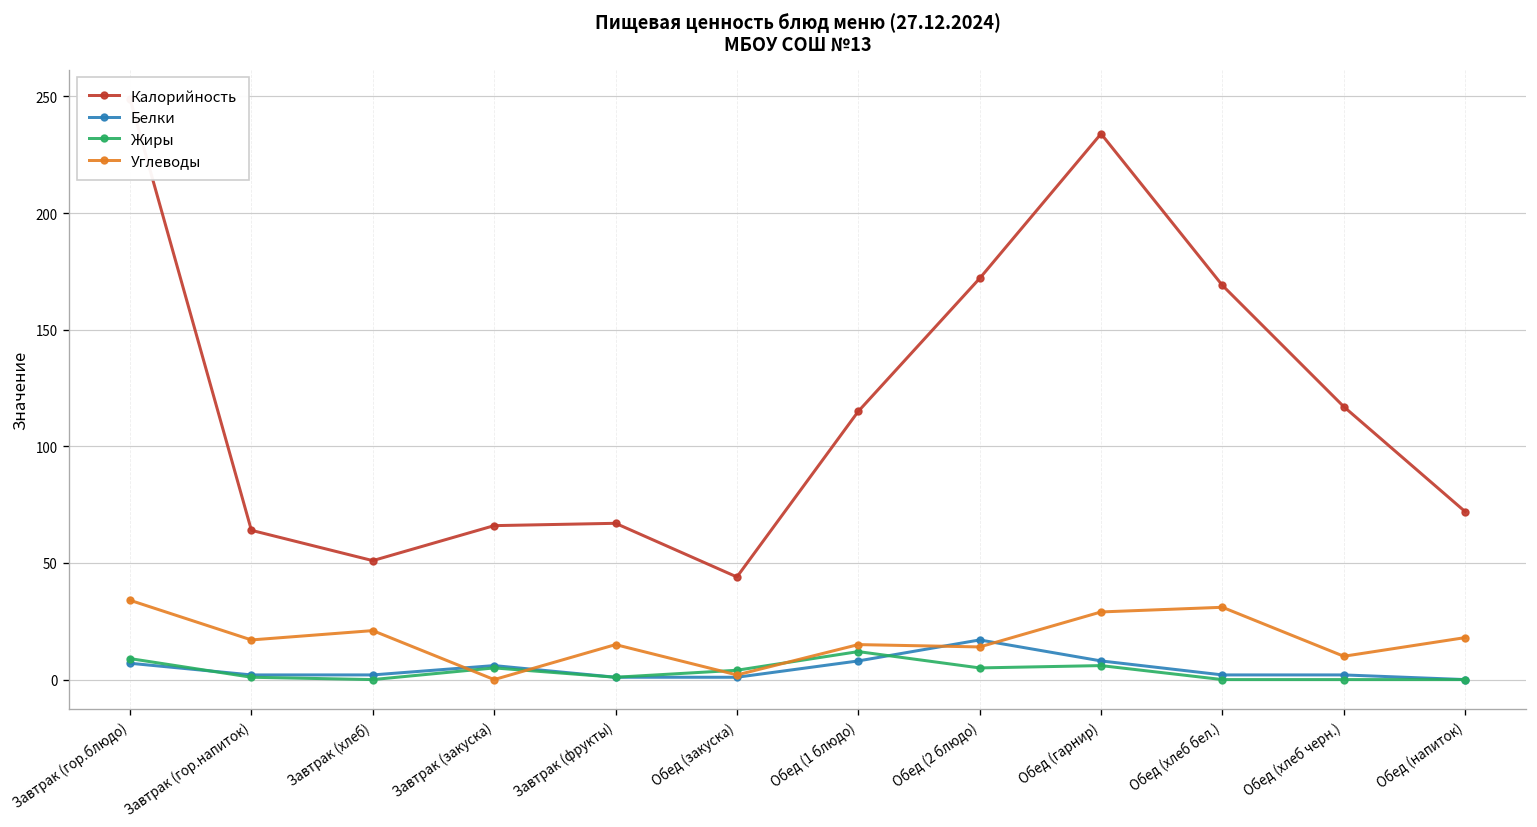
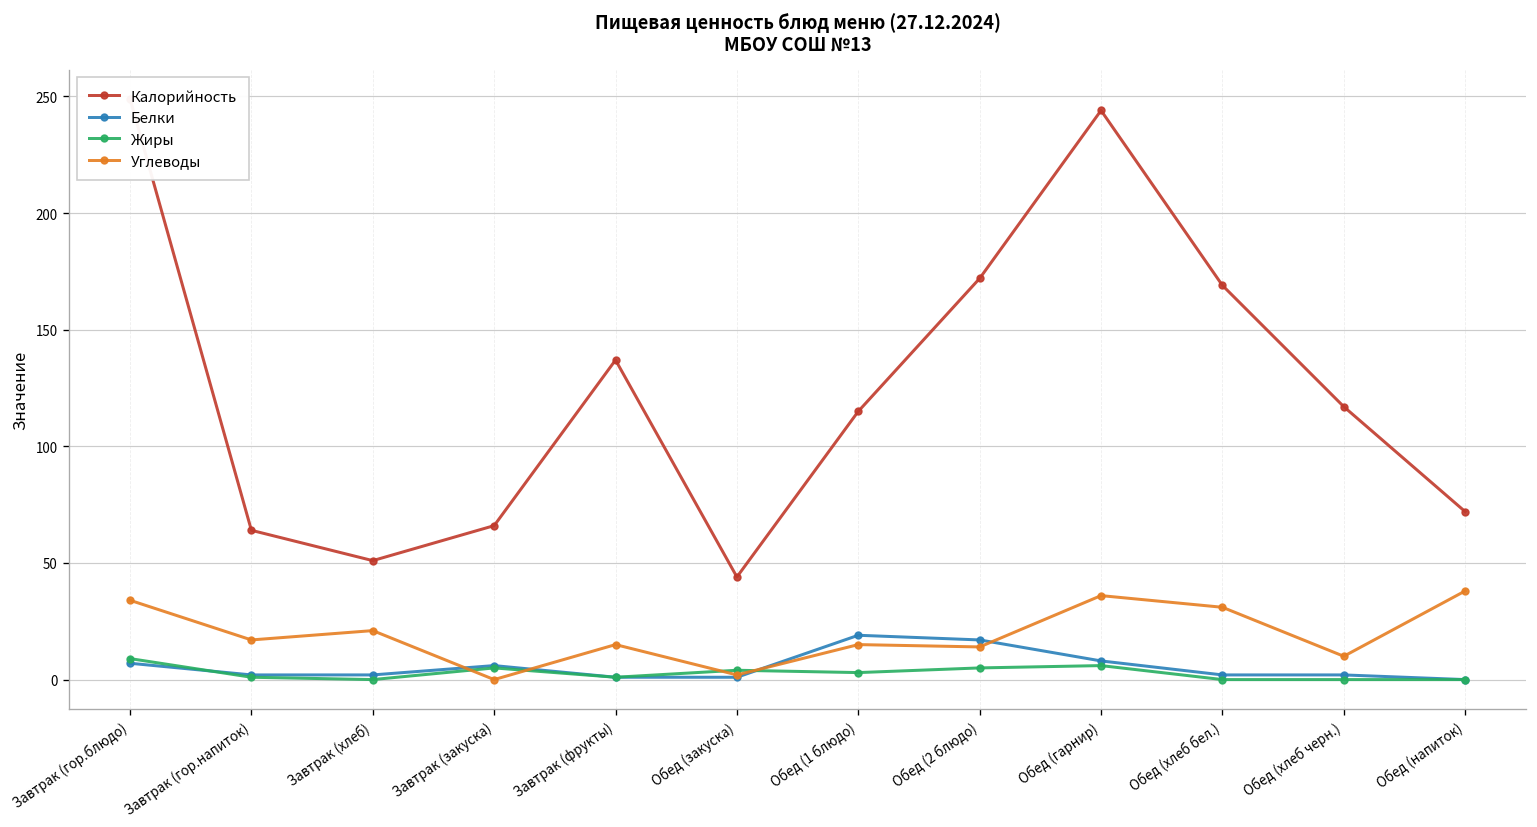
Калорийность, Завтрак (фрукты): 67 -> 137
Белки, Обед (1 блюдо): 8 -> 19
Жиры, Обед (1 блюдо): 12 -> 3
Калорийность, Обед (гарнир): 234 -> 244
Углеводы, Обед (гарнир): 29 -> 36
Углеводы, Обед (напиток): 18 -> 38
